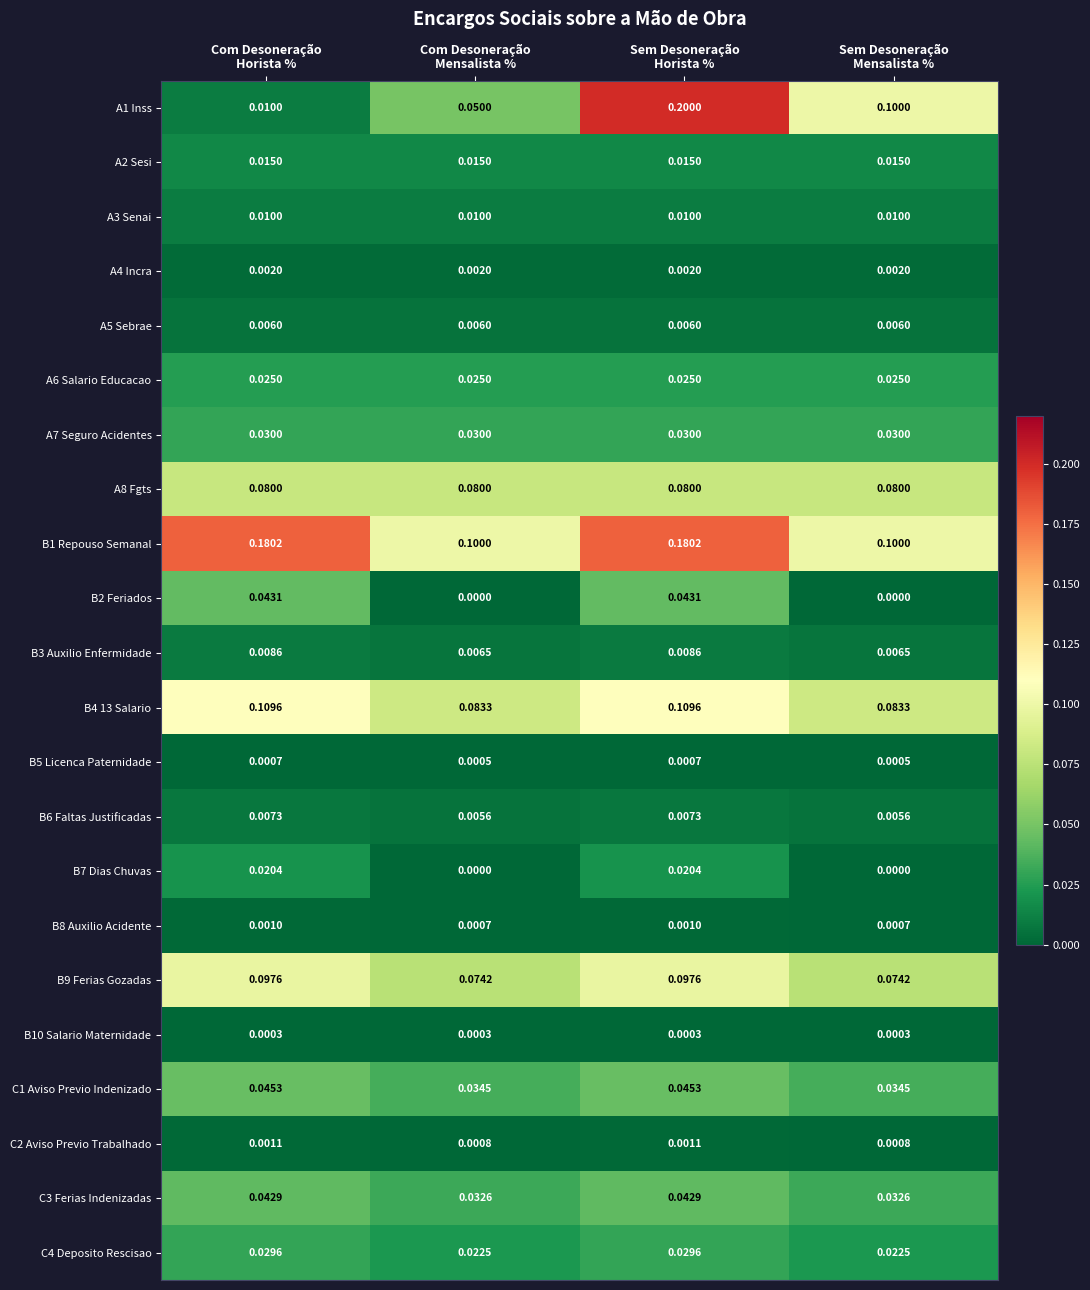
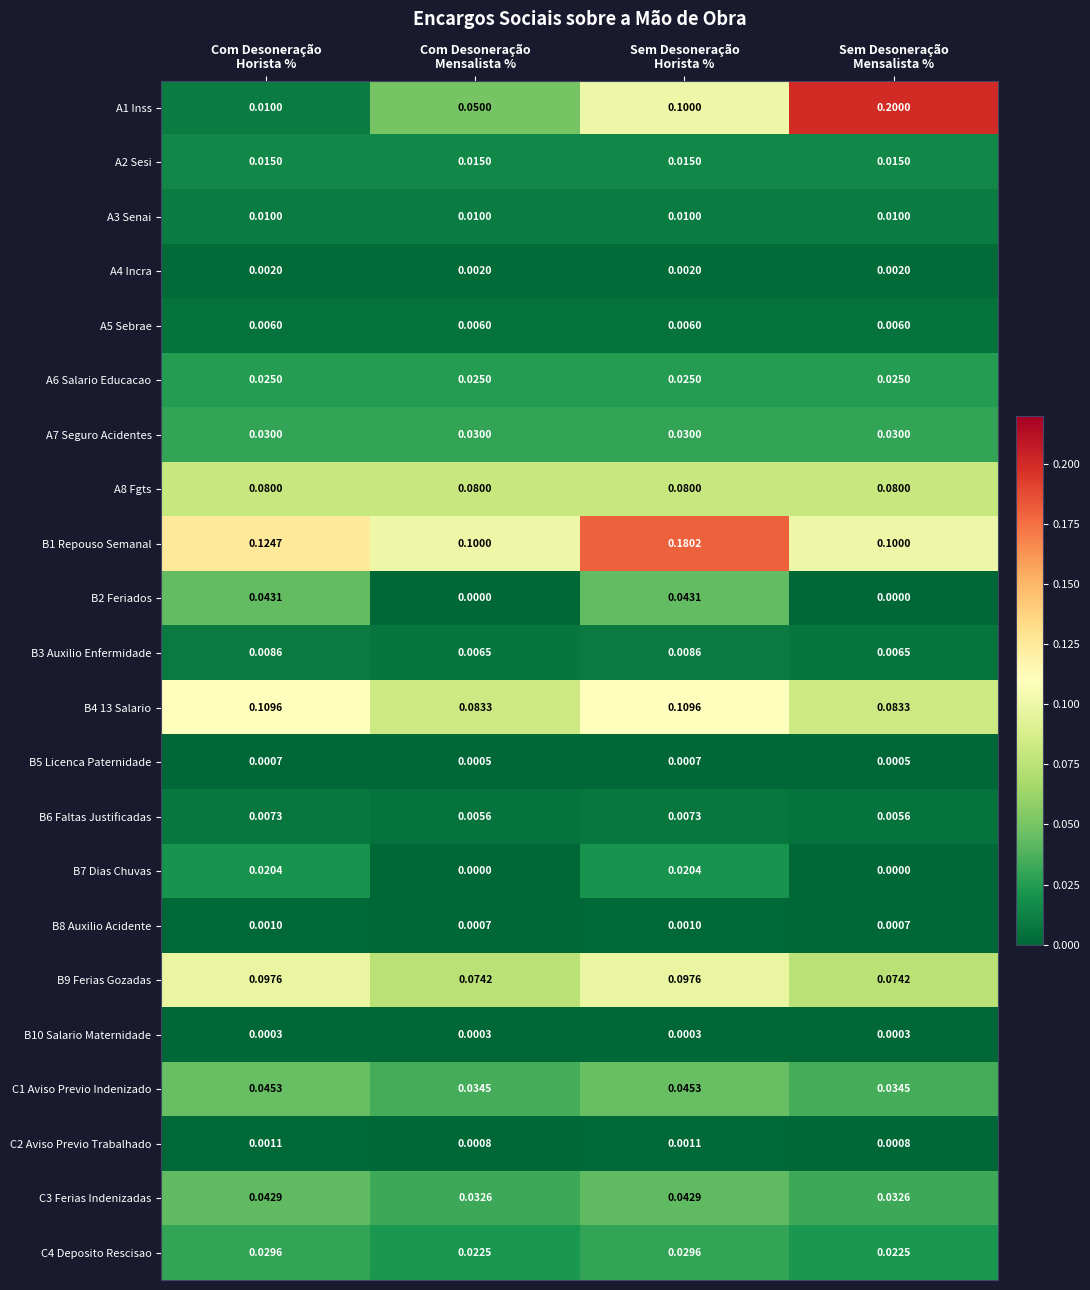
A1 Inss, Sem Desoneração Horista %: 0.2000 -> 0.1000
A1 Inss, Sem Desoneração Mensalista %: 0.1000 -> 0.2000
B1 Repouso Semanal, Com Desoneração Horista %: 0.1802 -> 0.1247
